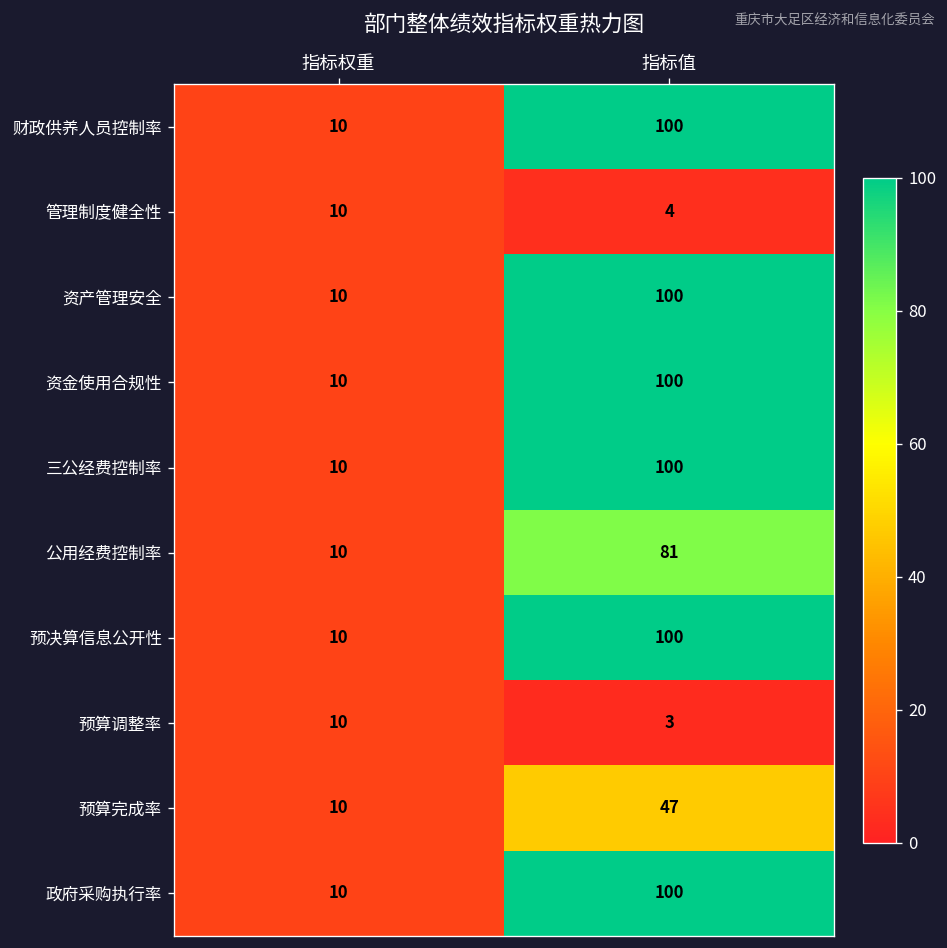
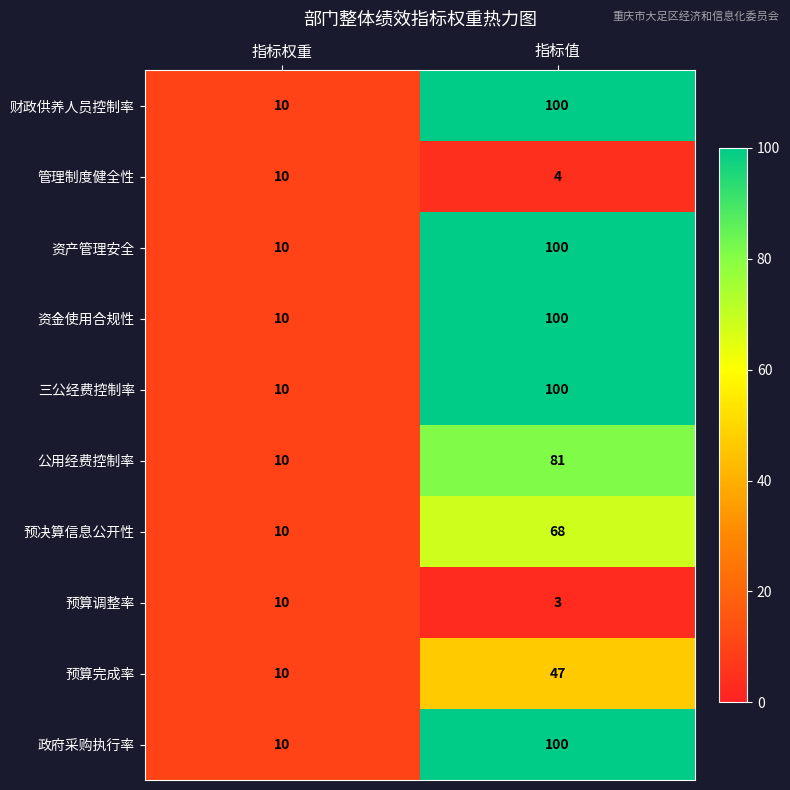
预决算信息公开性, 指标值: 100 -> 68
